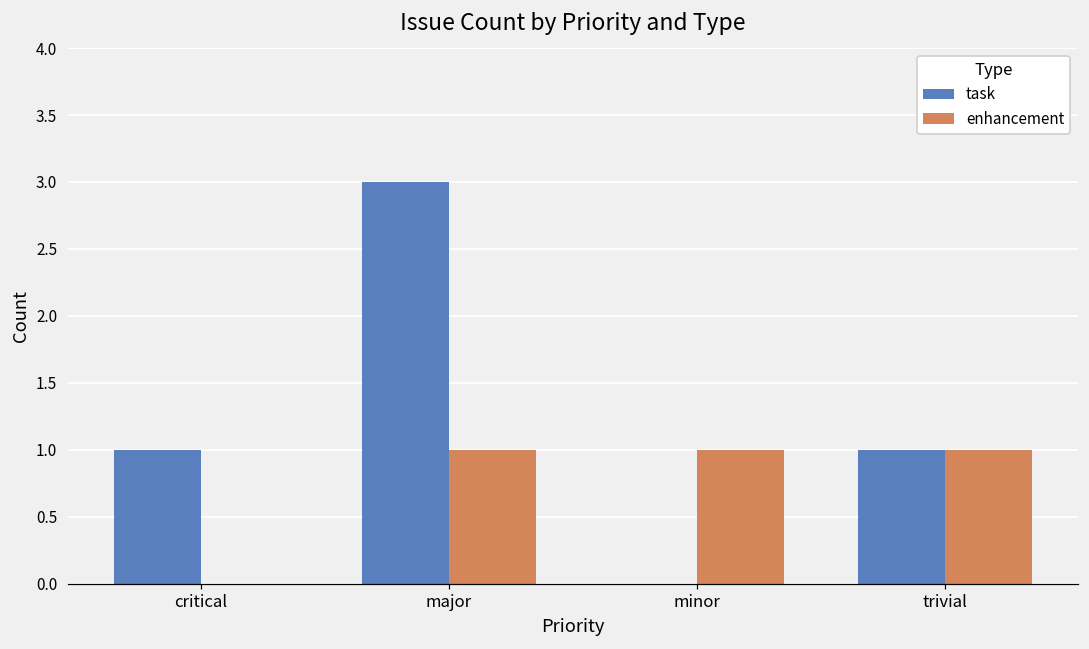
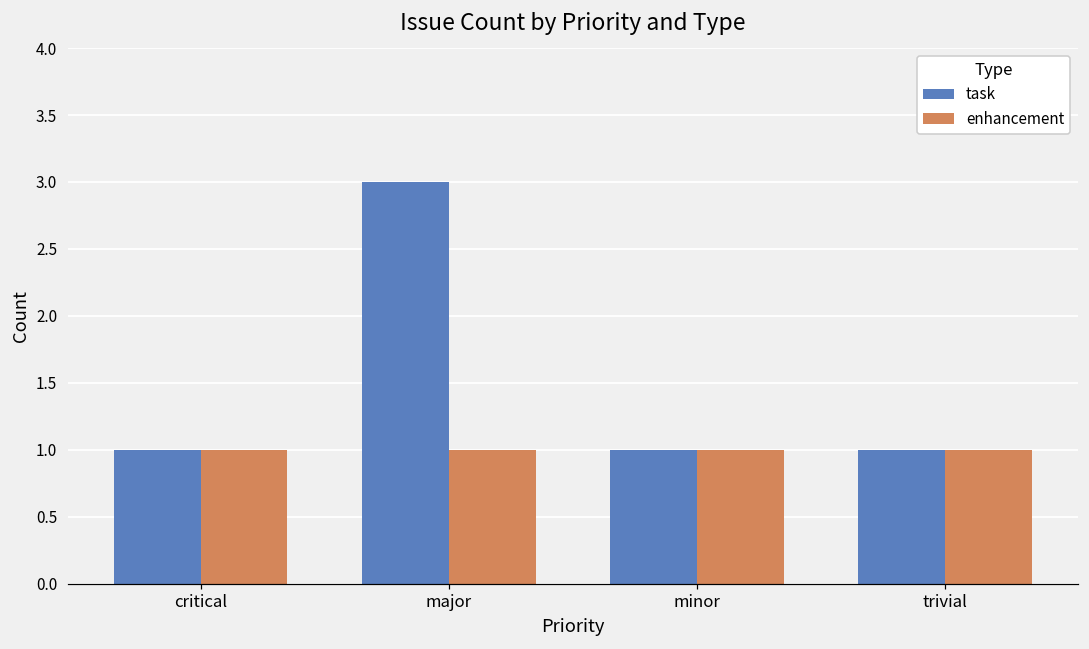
enhancement, critical: 0 -> 1
task, minor: 0 -> 1
